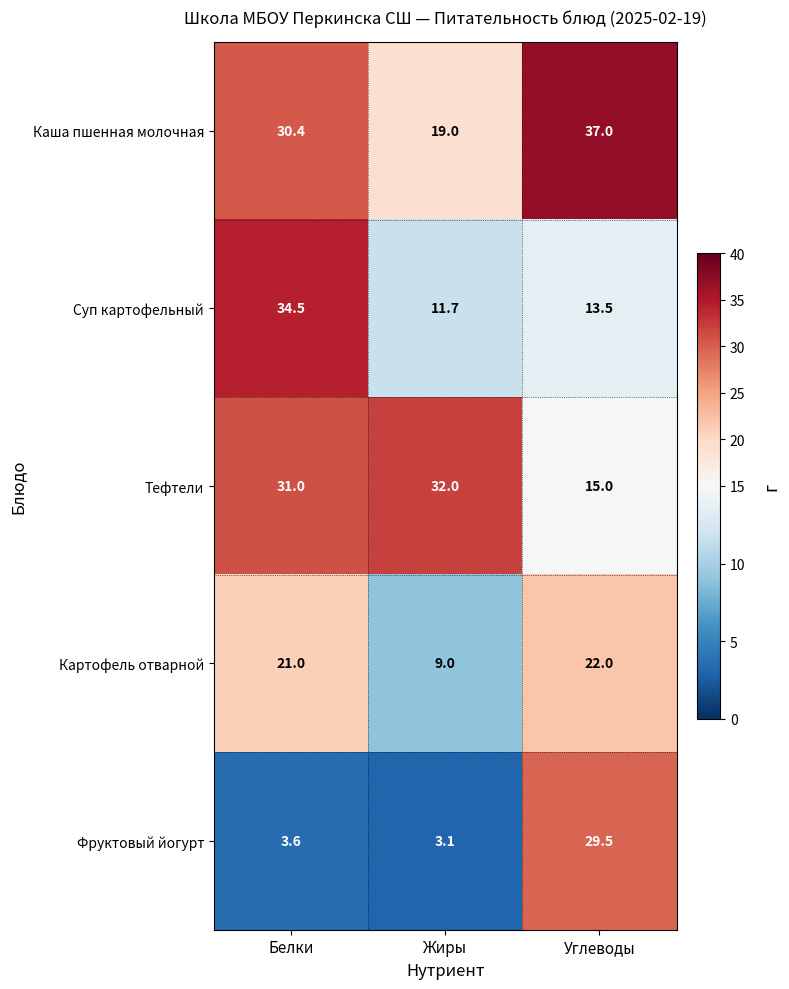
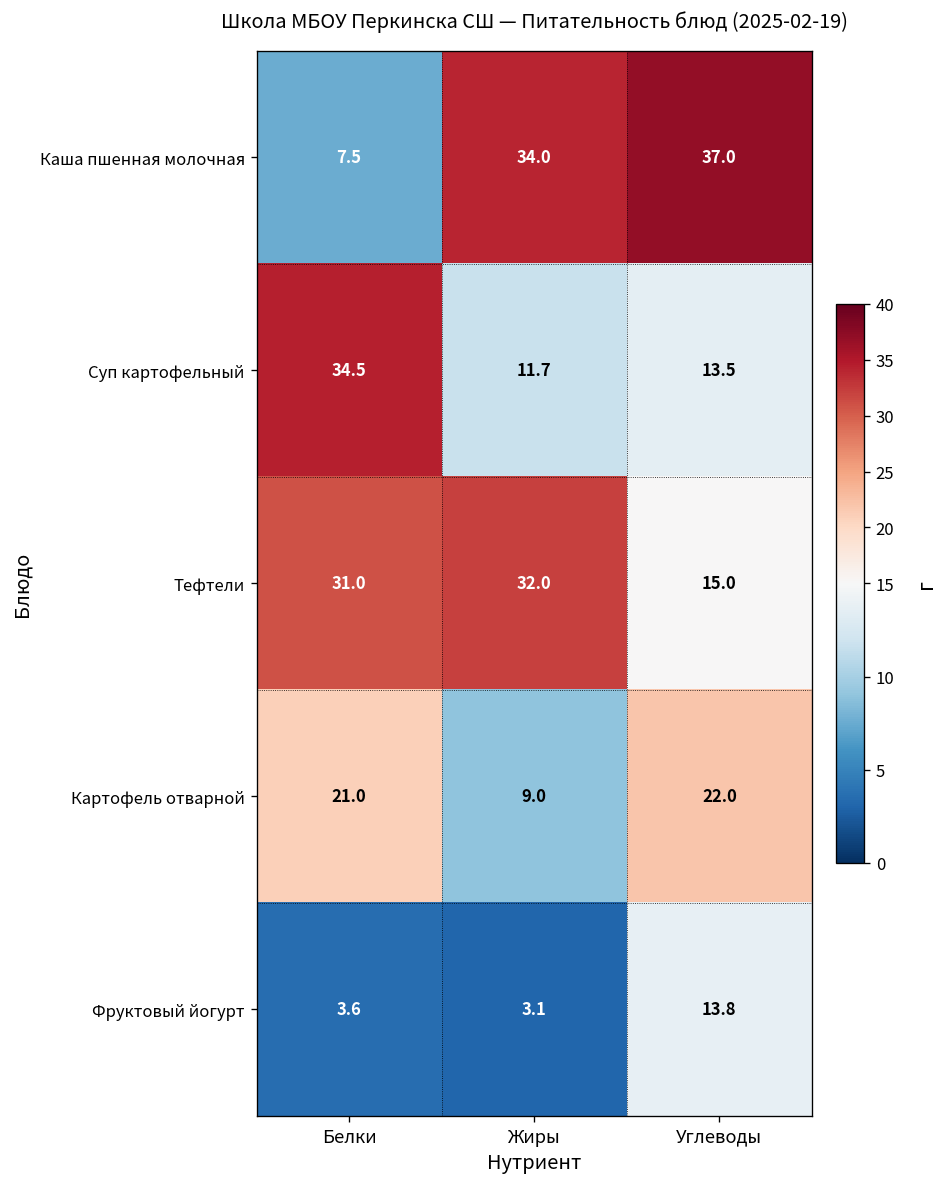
Каша пшенная молочная, Белки: 30.4 -> 7.5
Каша пшенная молочная, Жиры: 19.0 -> 34.0
Фруктовый йогурт, Углеводы: 29.5 -> 13.8
